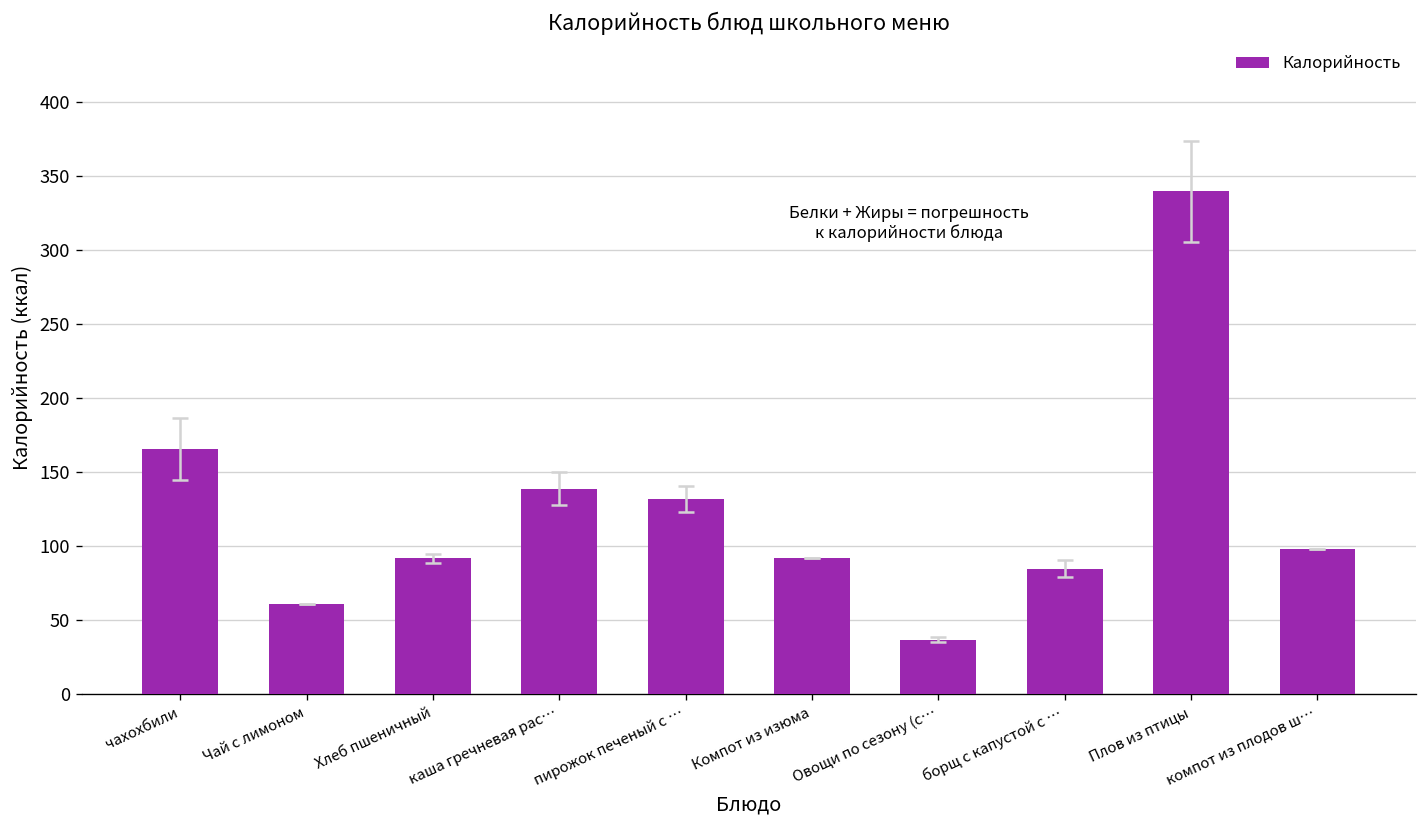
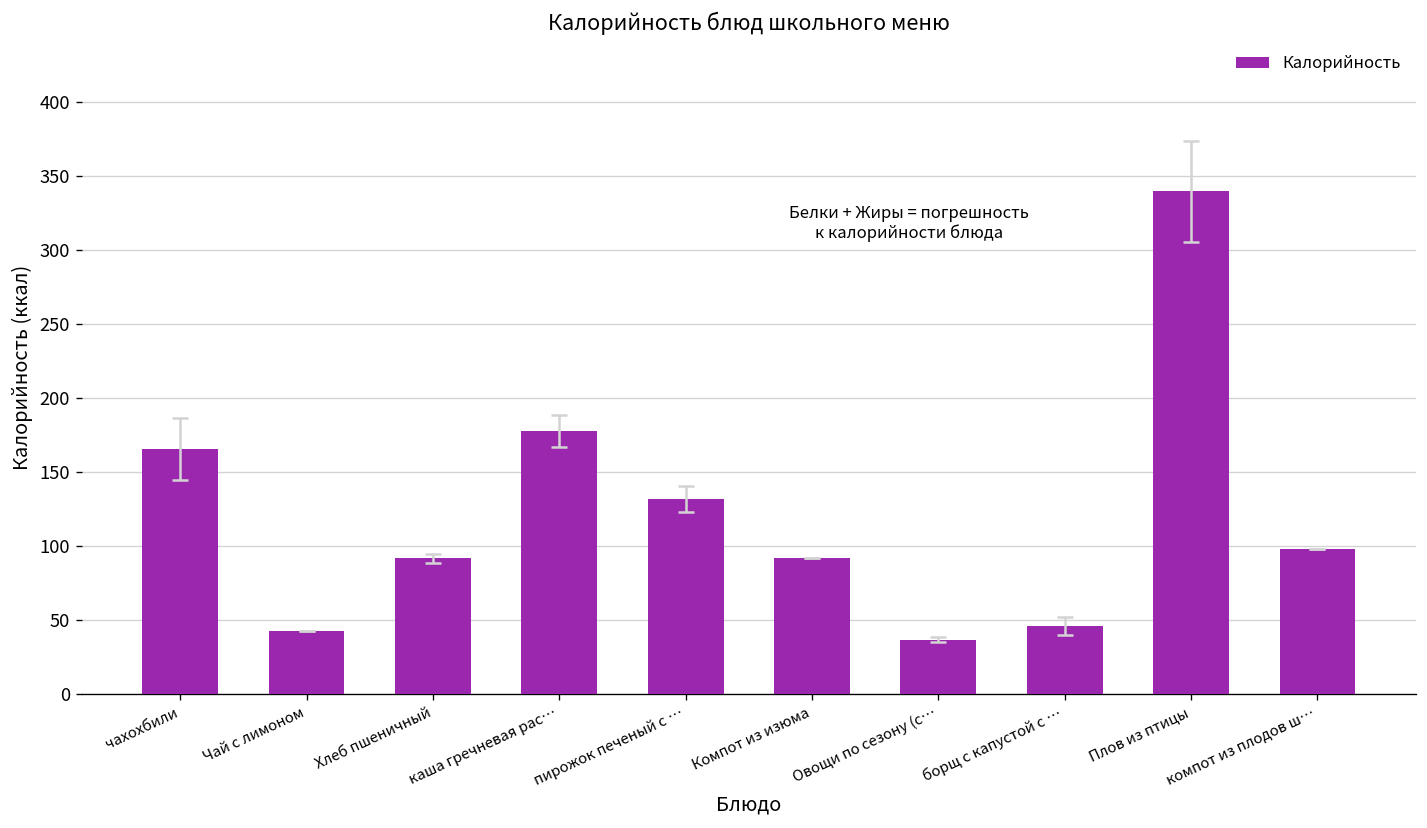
Калорийность, Чай с лимоном: 61 -> 43
Калорийность, каша гречневая рас…: 139 -> 178
Калорийность, борщ с капустой с …: 85 -> 46
